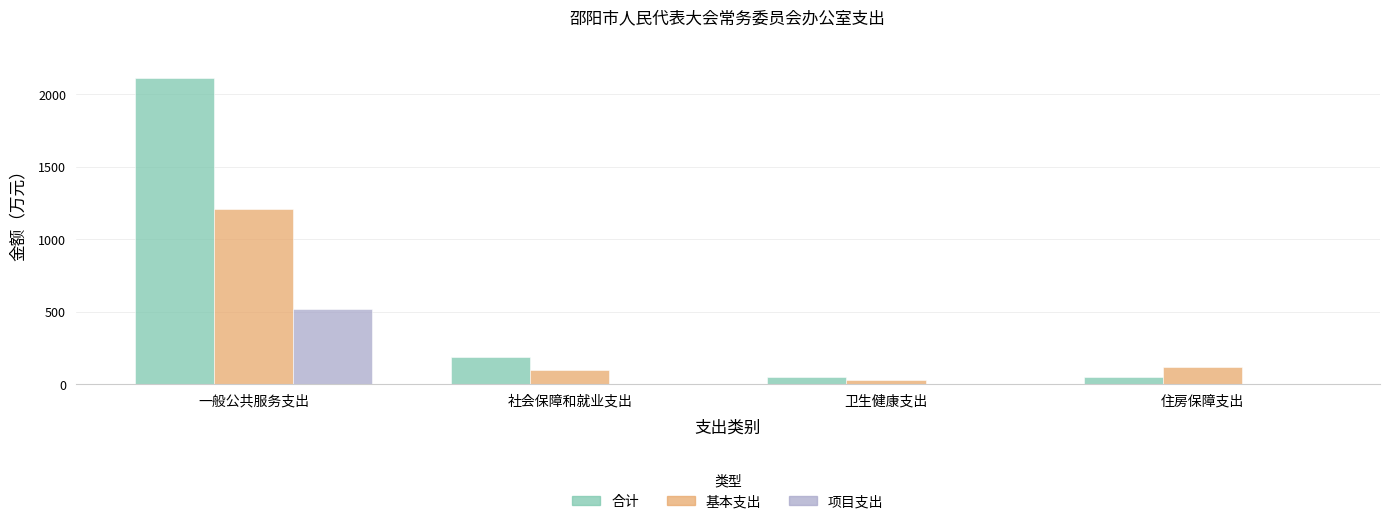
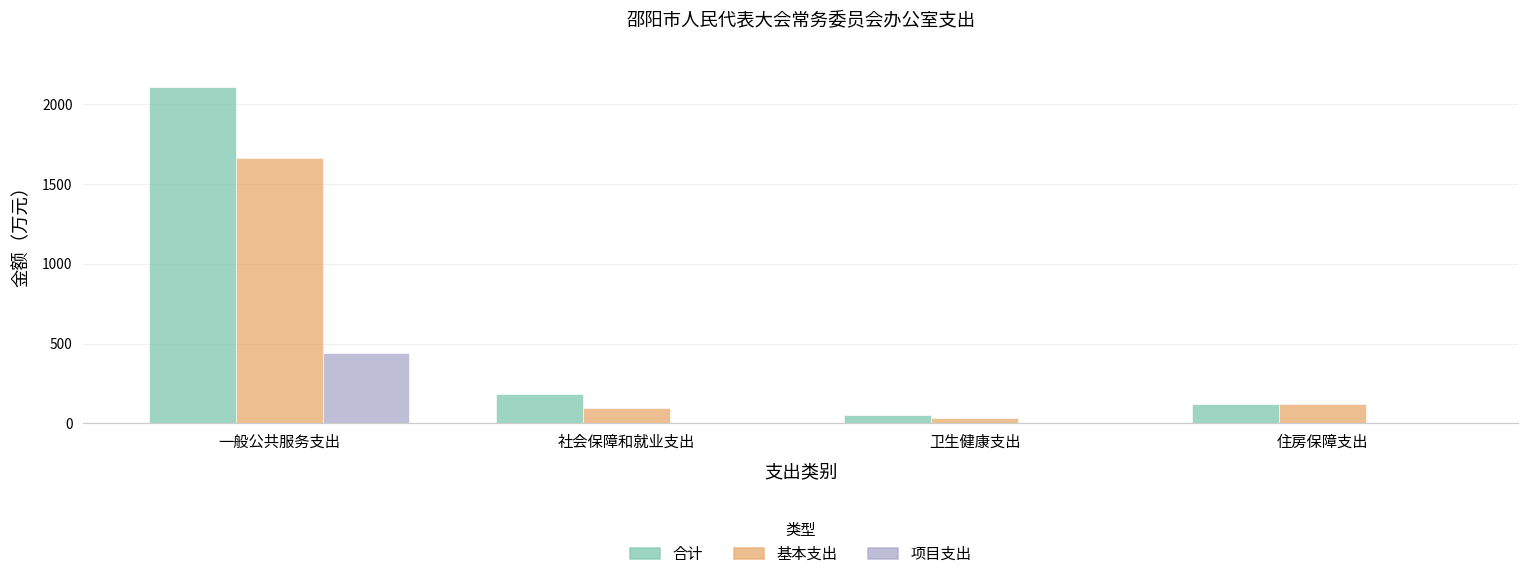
基本支出, 一般公共服务支出: 1210 -> 1670
项目支出, 一般公共服务支出: 520 -> 440
合计, 住房保障支出: 50 -> 120
